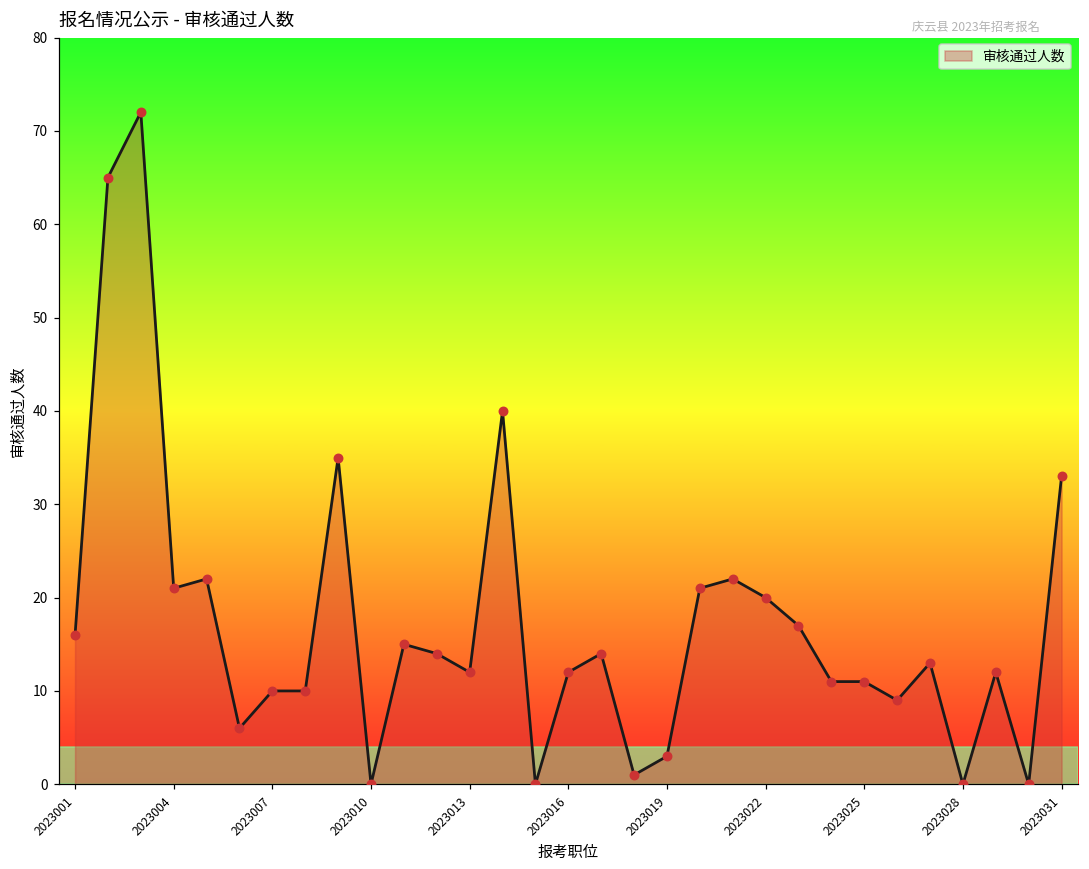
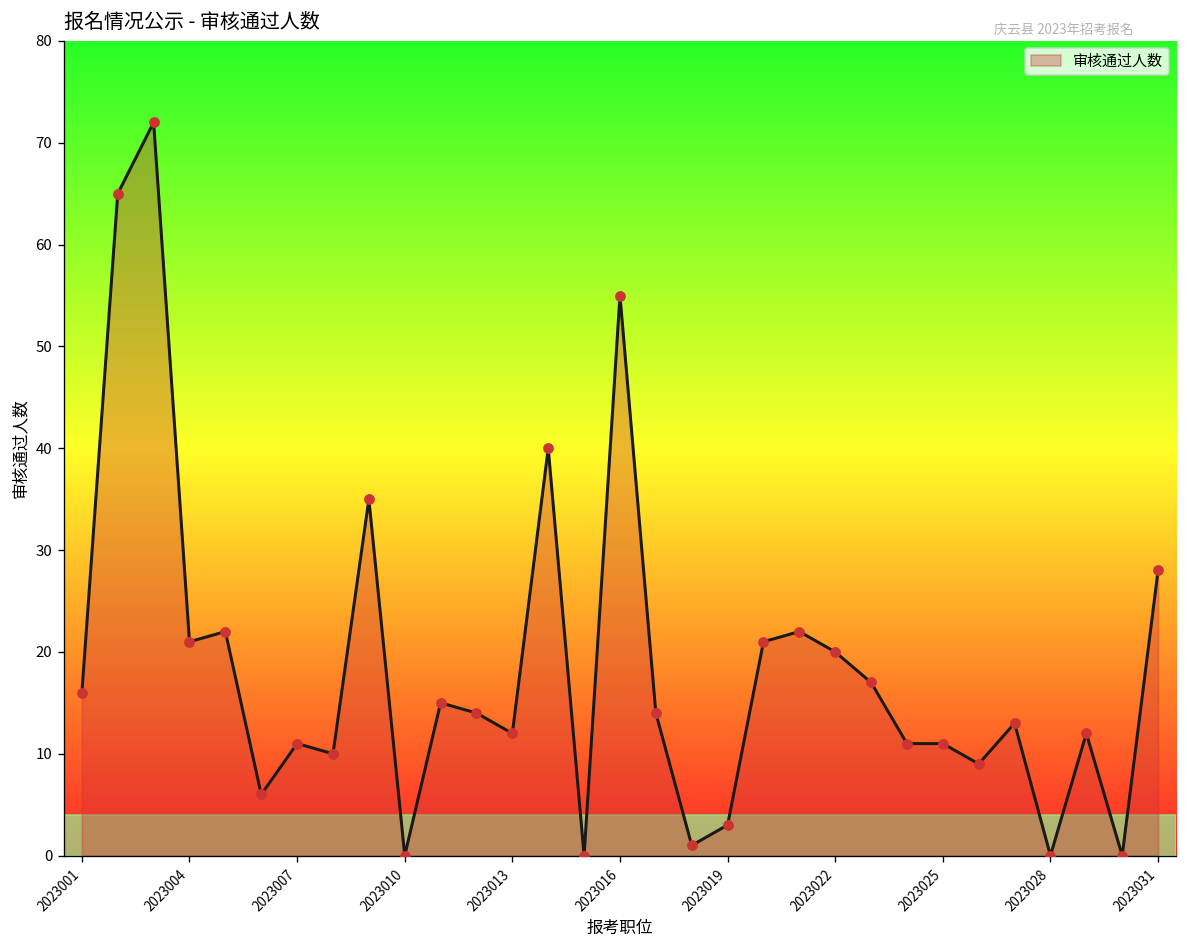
2023007: 10 -> 11
2023016: 12 -> 55
2023031: 33 -> 28
